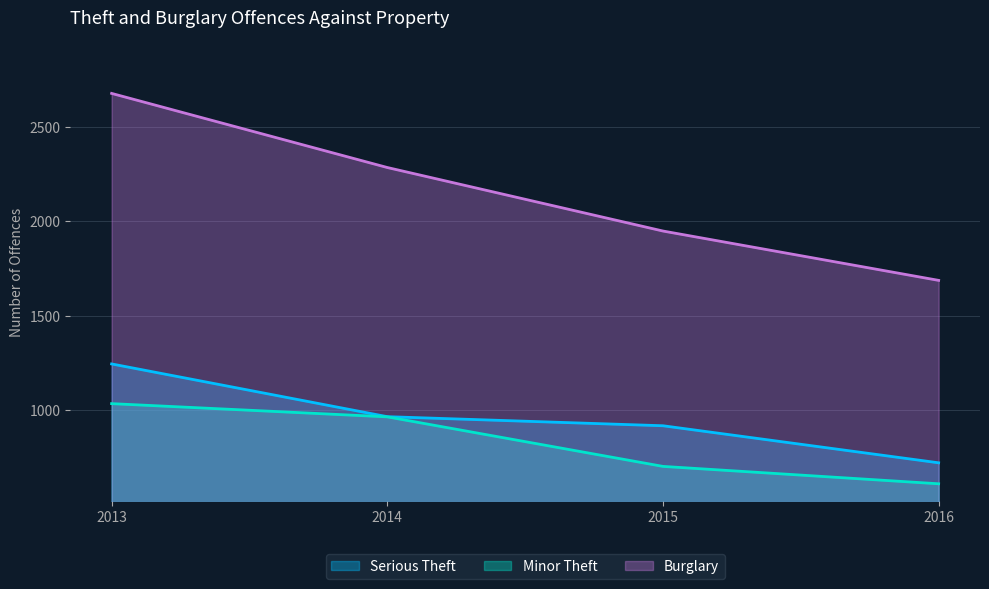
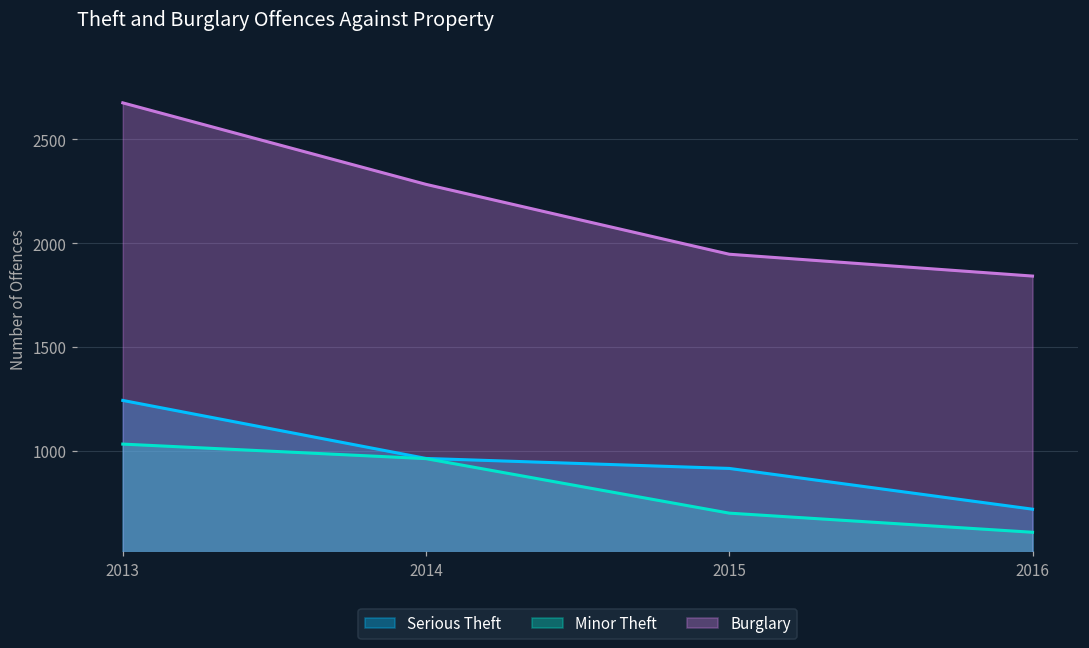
Burglary, 2016: 1690 -> 1840
